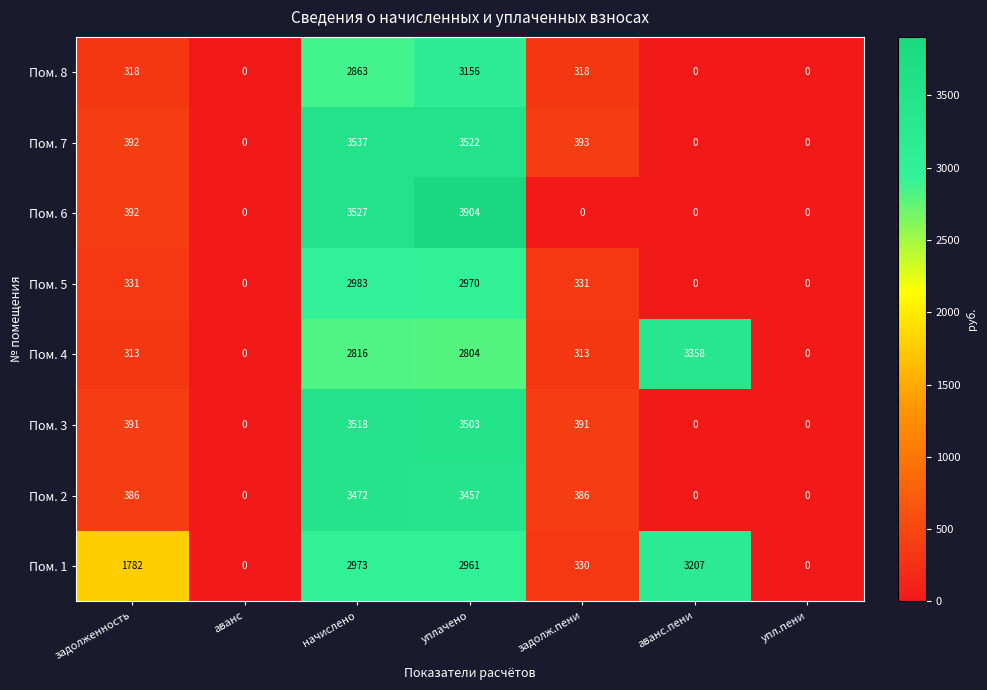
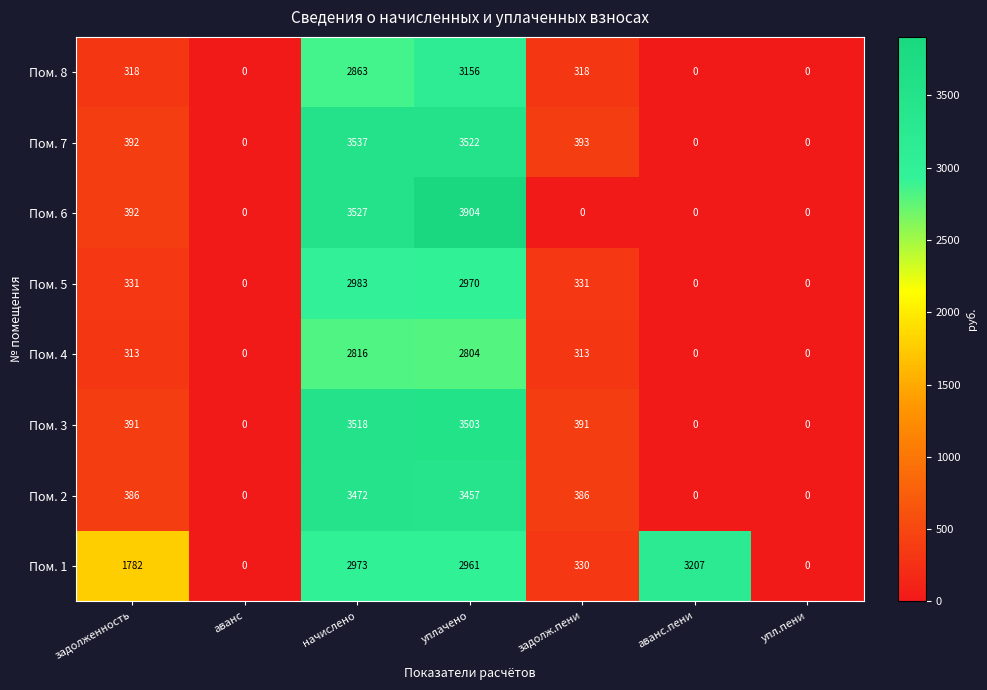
Пом. 4, аванс.пени: 3358 -> 0
